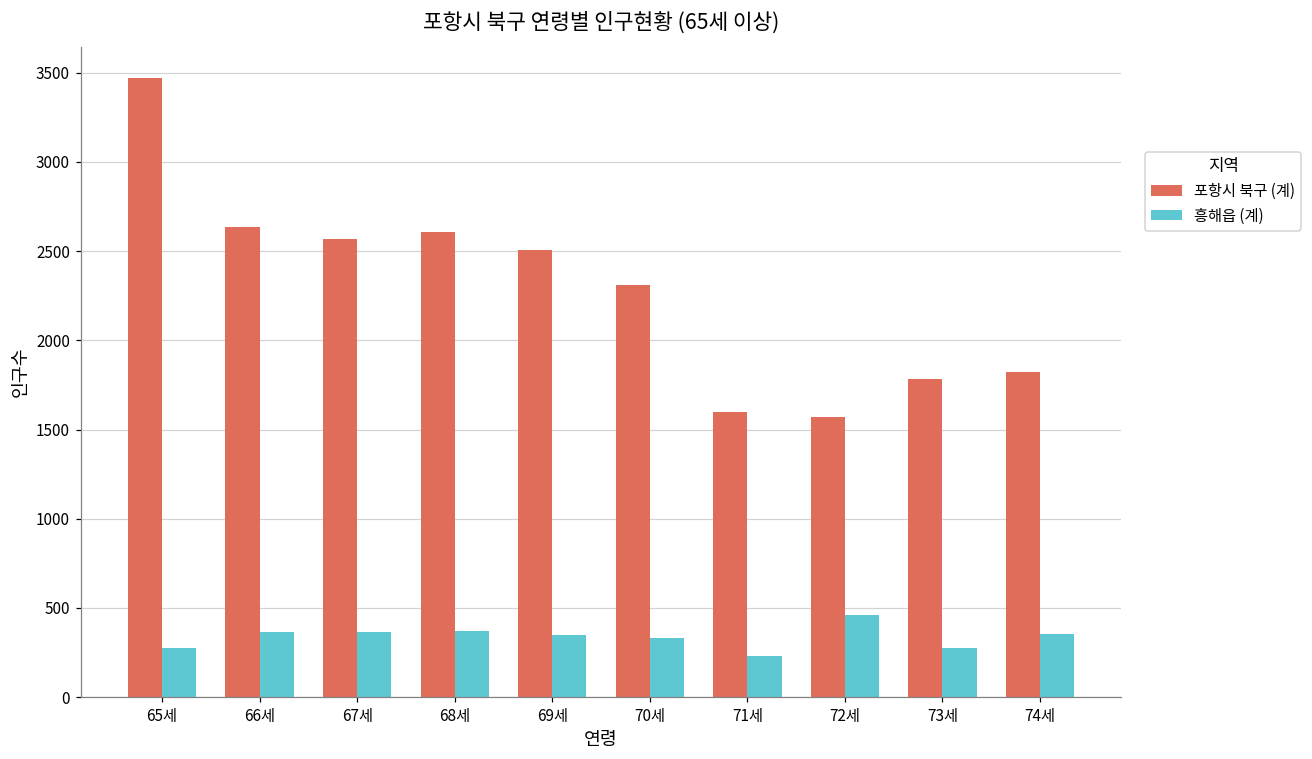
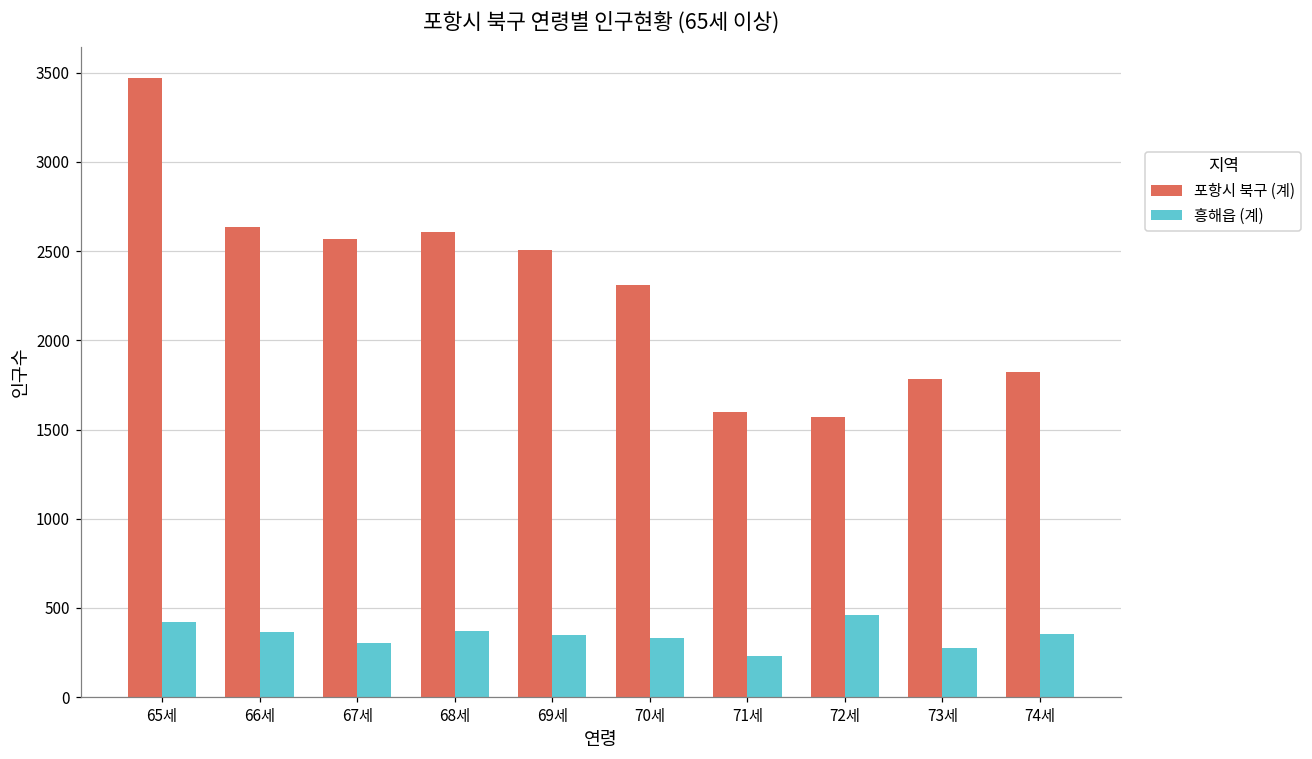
흥해읍 (계), 65세: 280 -> 420
흥해읍 (계), 67세: 370 -> 300
